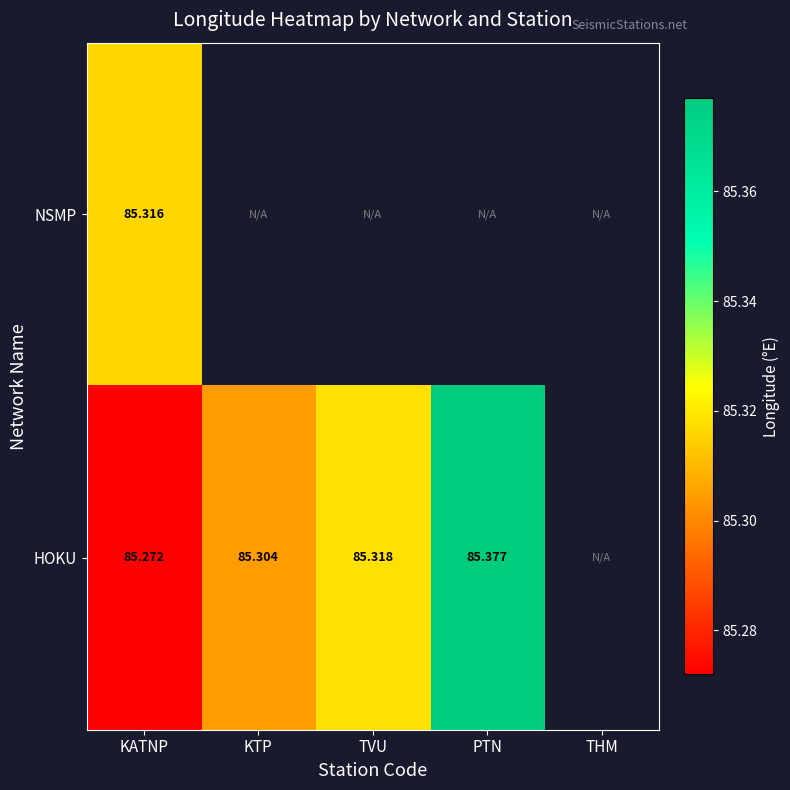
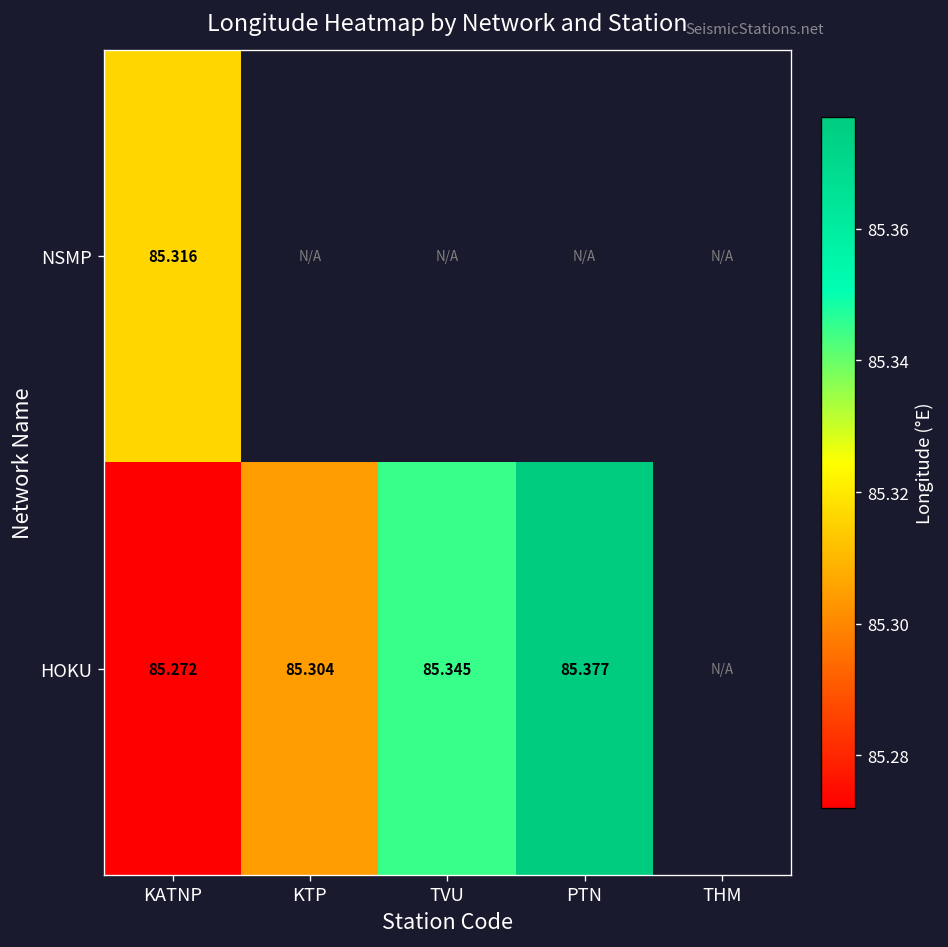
HOKU, TVU: 85.318 -> 85.345
